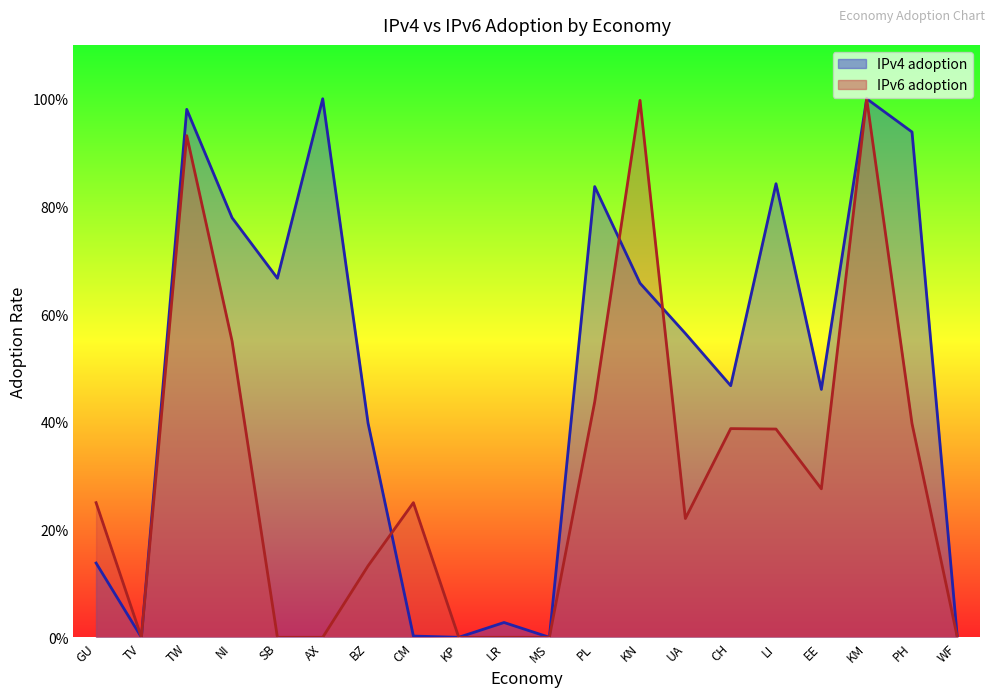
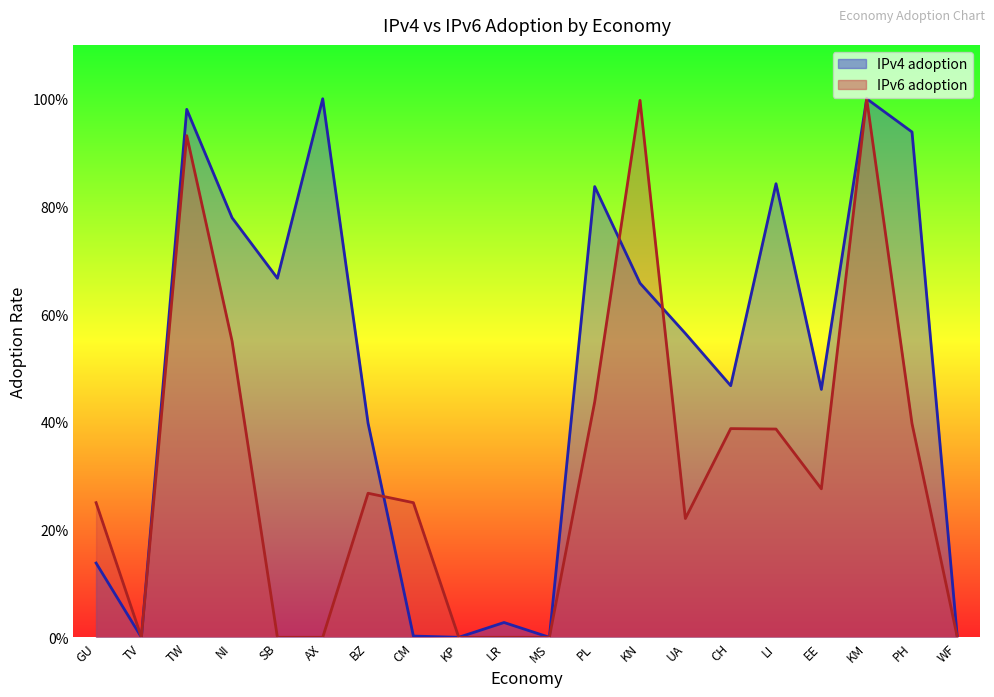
IPv6 adoption, BZ: 13% -> 27%
